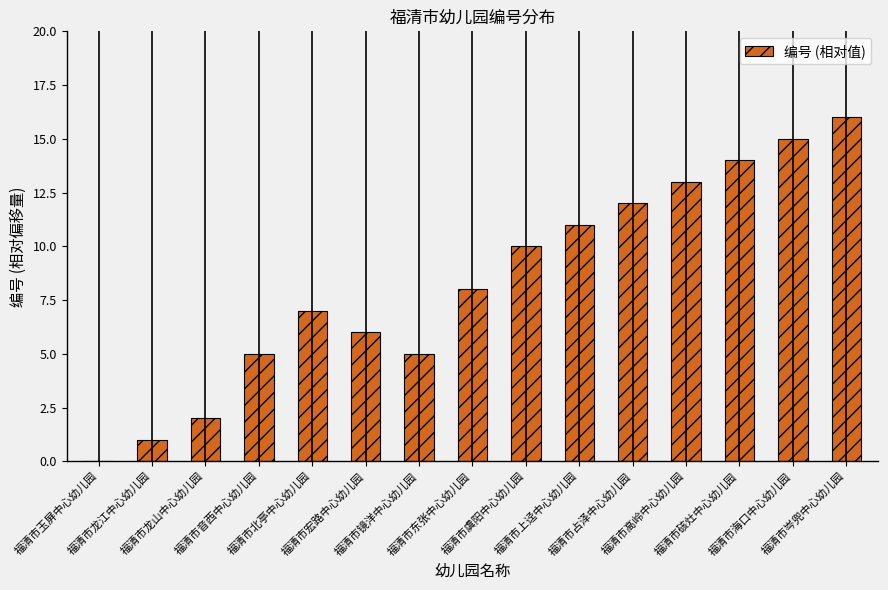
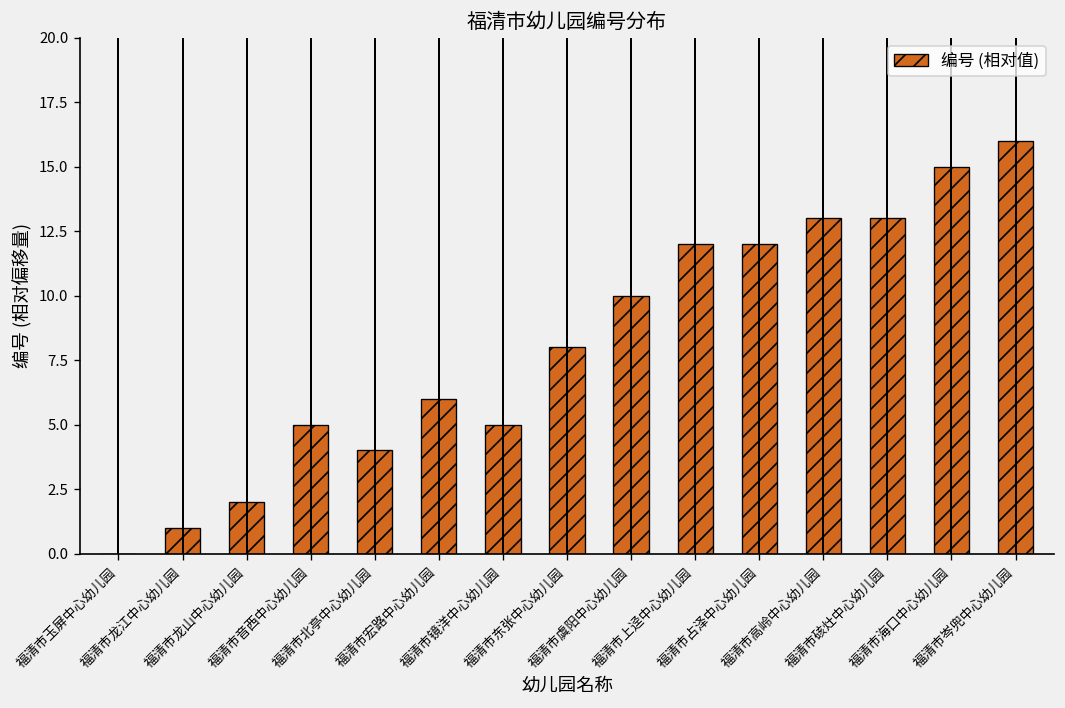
编号 (相对值), 福清市北亭中心幼儿园: 7.0 -> 4.0
编号 (相对值), 福清市上迳中心幼儿园: 11.0 -> 12.0
编号 (相对值), 福清市硋灶中心幼儿园: 14.0 -> 13.0
